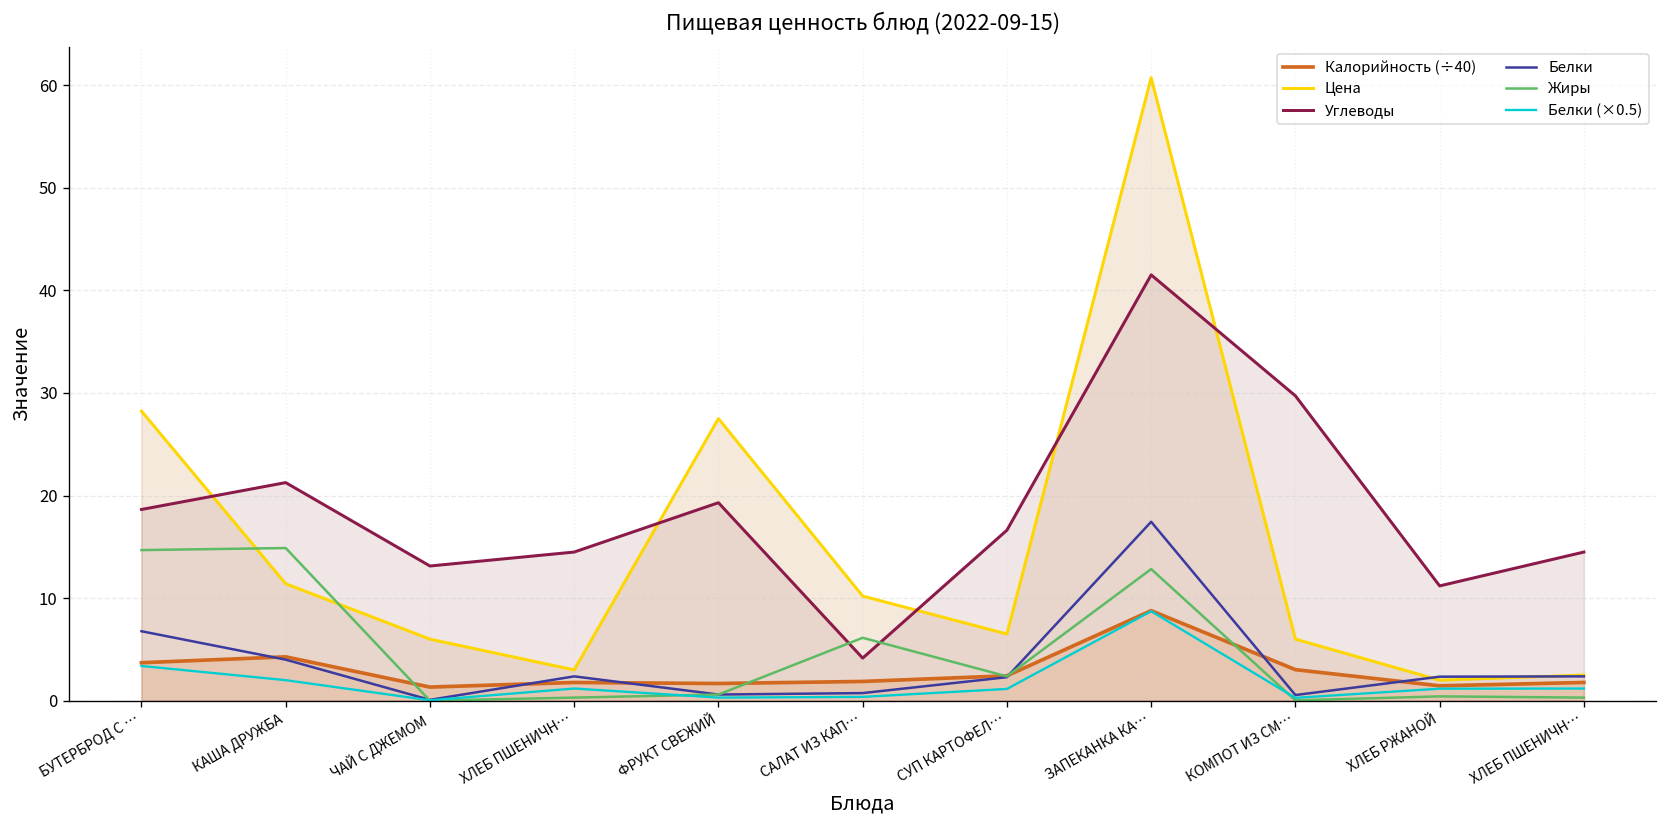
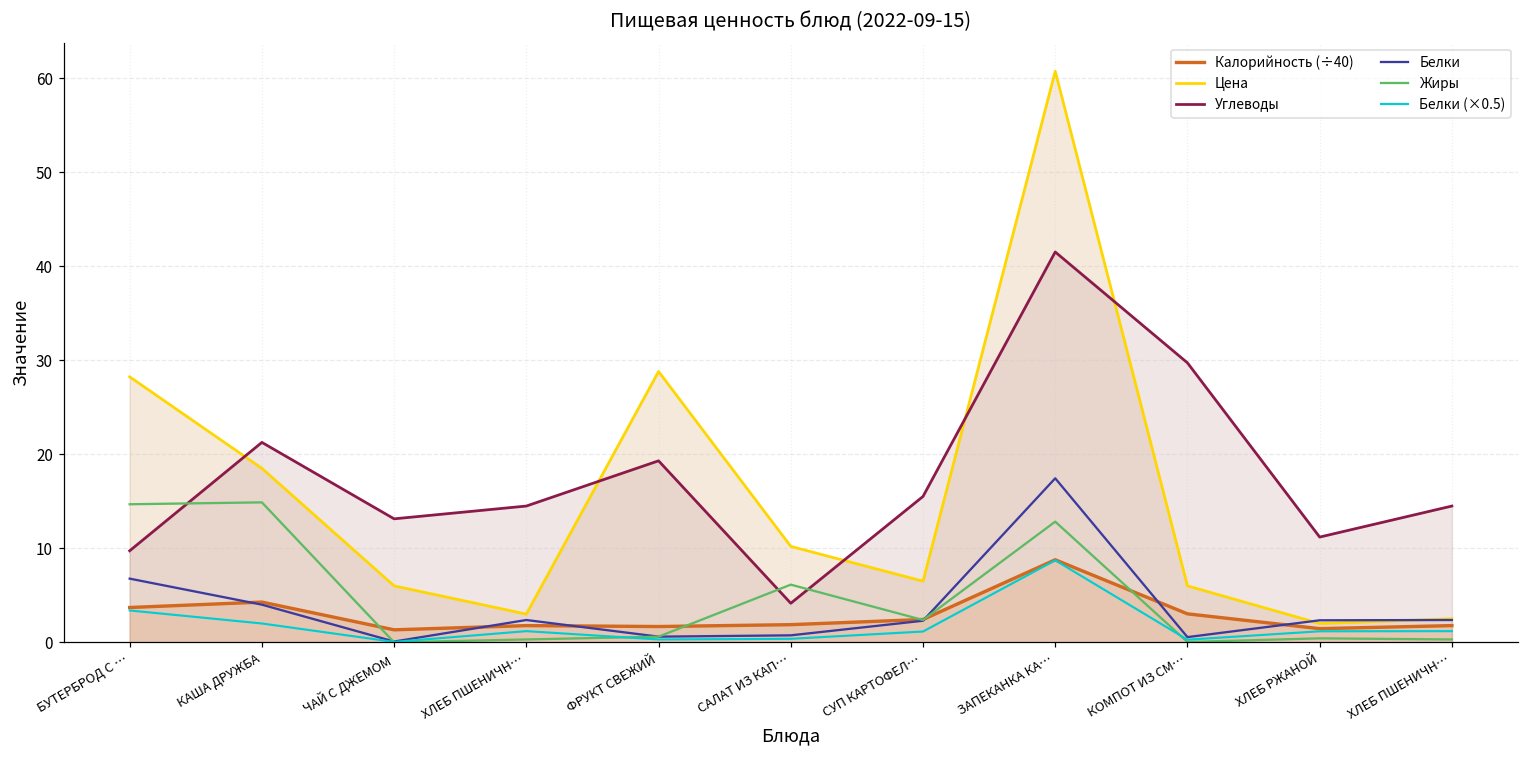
Углеводы, БУТЕРБРОД С …: 19 -> 10
Цена, КАША ДРУЖБА: 11 -> 19
Цена, ФРУКТ СВЕЖИЙ: 28 -> 29
Углеводы, СУП КАРТОФЕЛ…: 17 -> 16
